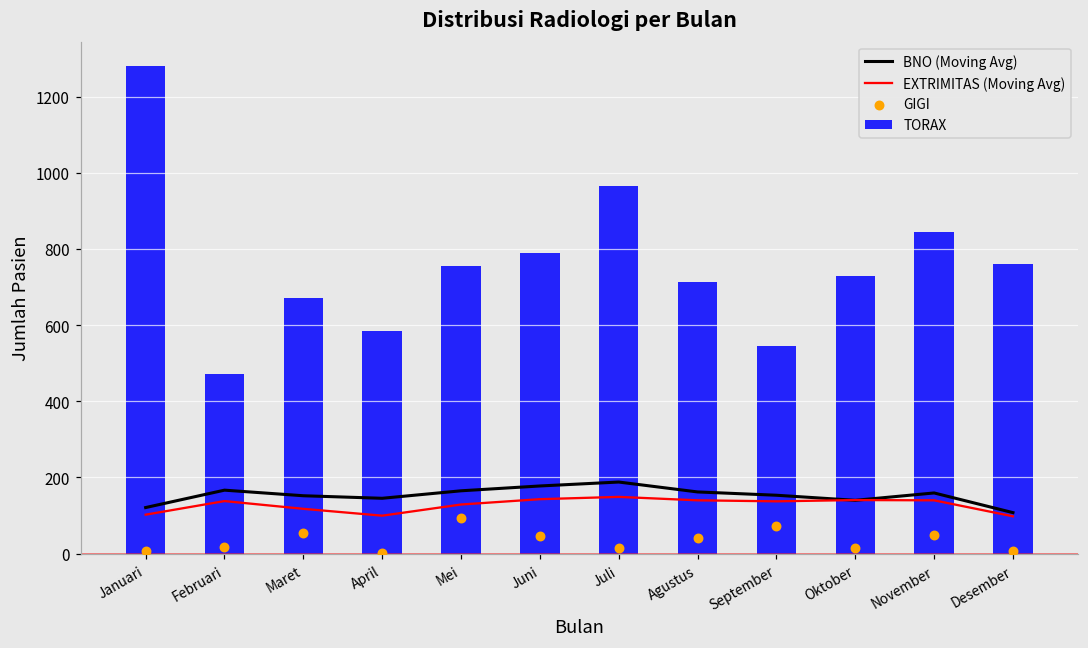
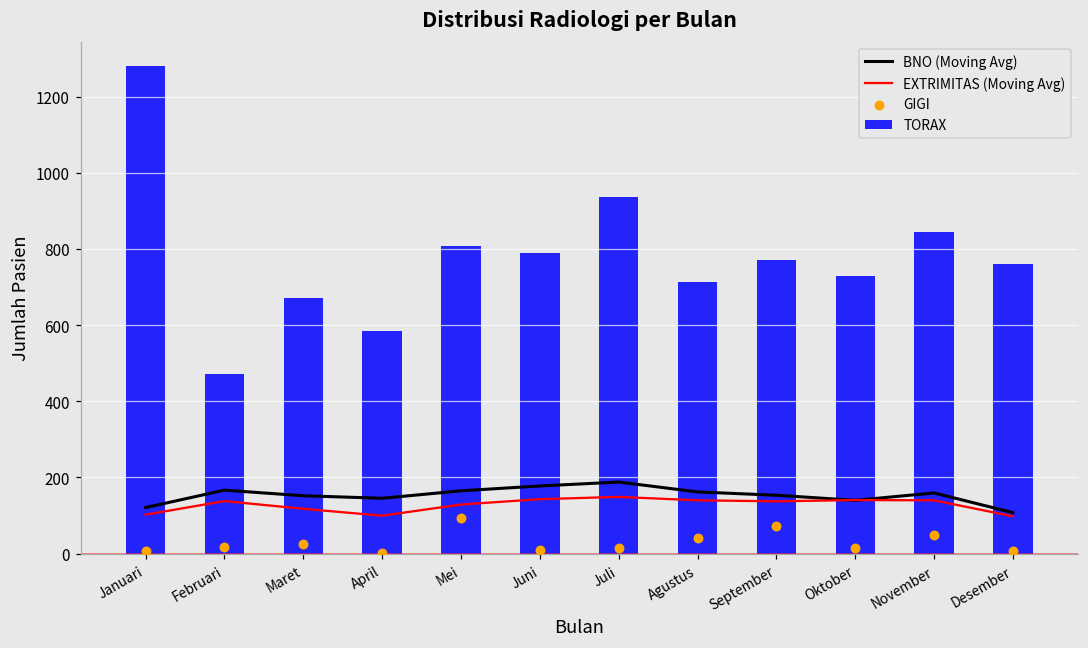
GIGI, Maret: 60 -> 30
TORAX, Mei: 760 -> 810
GIGI, Juni: 50 -> 10
TORAX, Juli: 970 -> 940
TORAX, September: 550 -> 770
